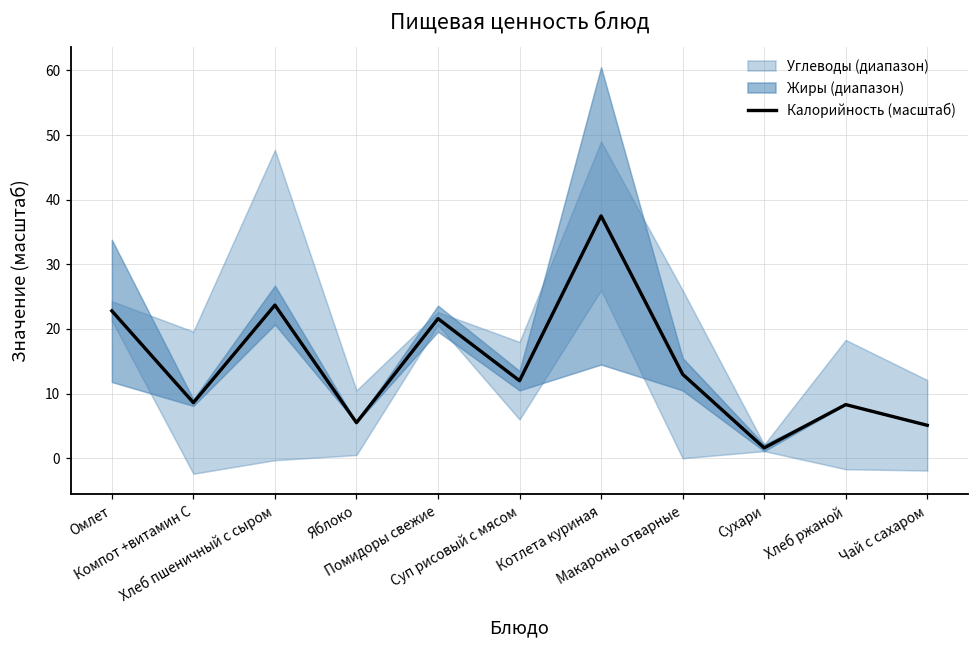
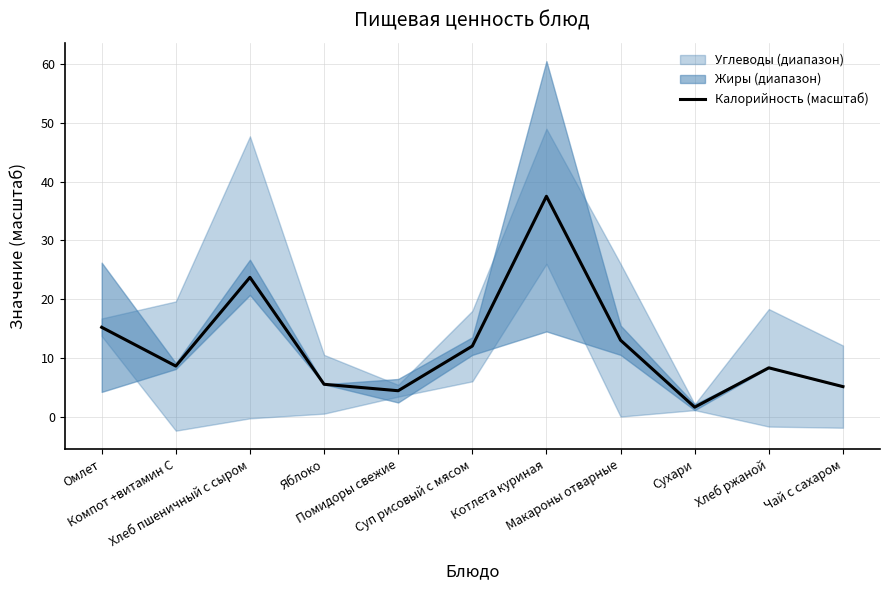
Калорийность (масштаб), Омлет: 23 -> 15
Калорийность (масштаб), Помидоры свежие: 22 -> 4
